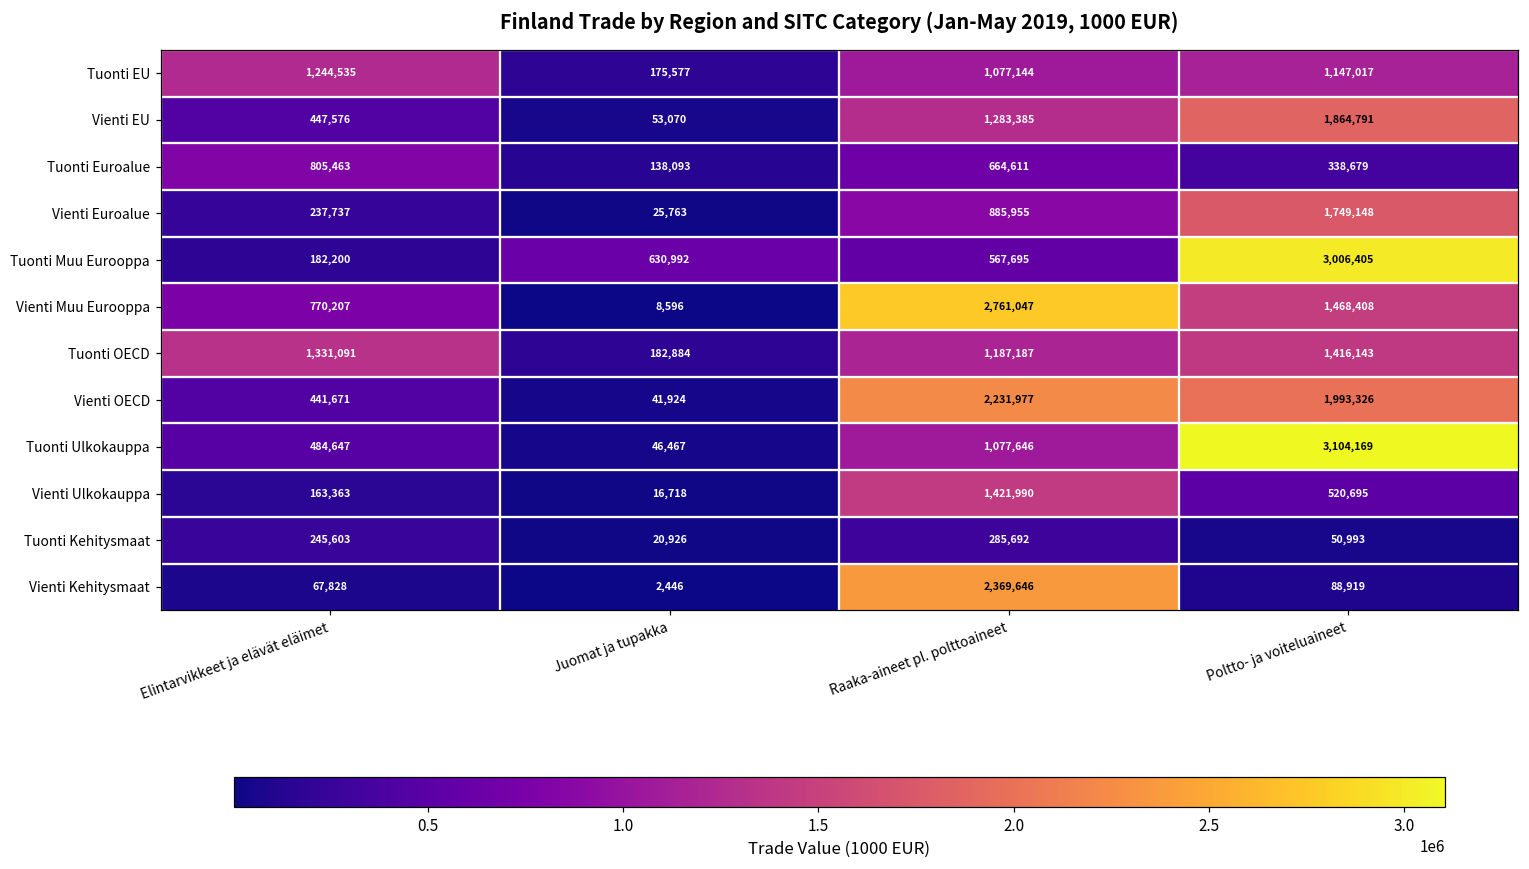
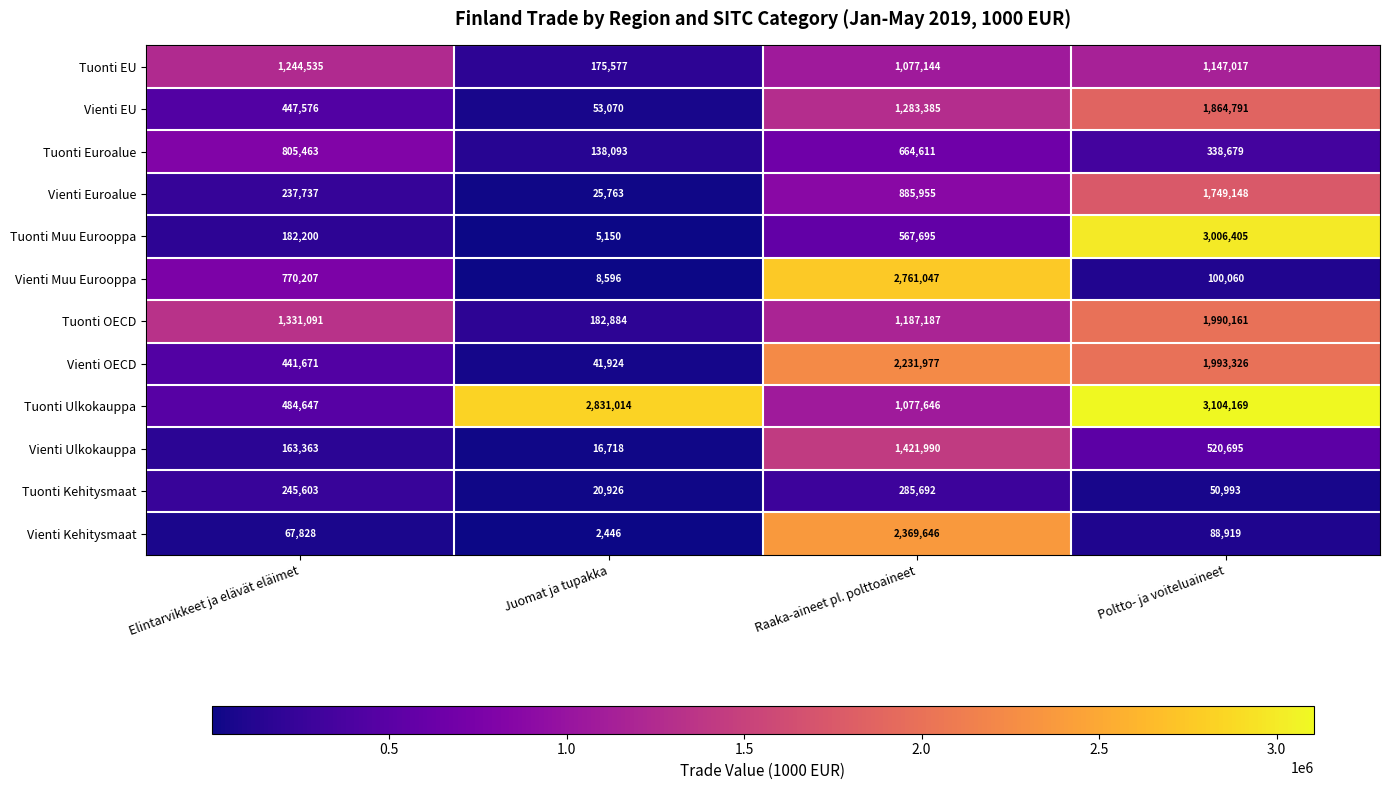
Tuonti Muu Eurooppa, Juomat ja tupakka: 630,992 -> 5,150
Vienti Muu Eurooppa, Poltto- ja voiteluaineet: 1,468,408 -> 100,060
Tuonti OECD, Poltto- ja voiteluaineet: 1,416,143 -> 1,990,161
Tuonti Ulkokauppa, Juomat ja tupakka: 46,467 -> 2,831,014
